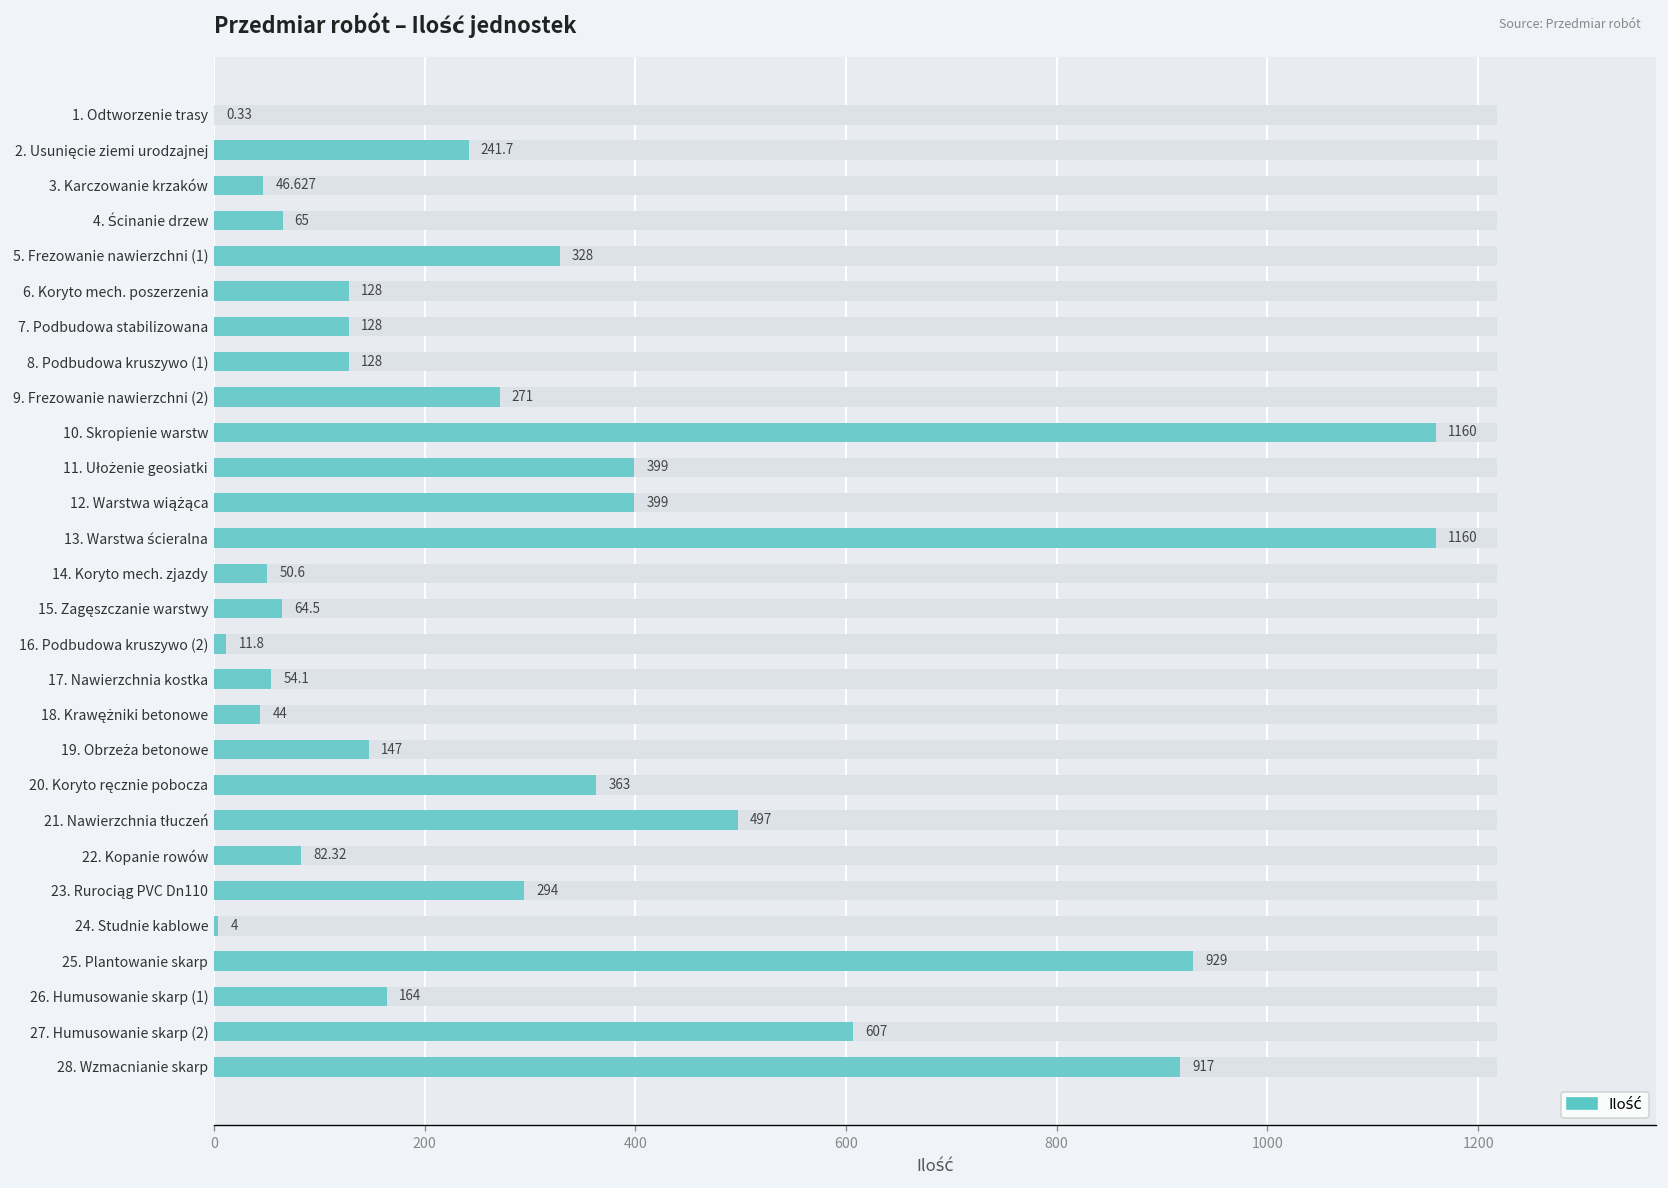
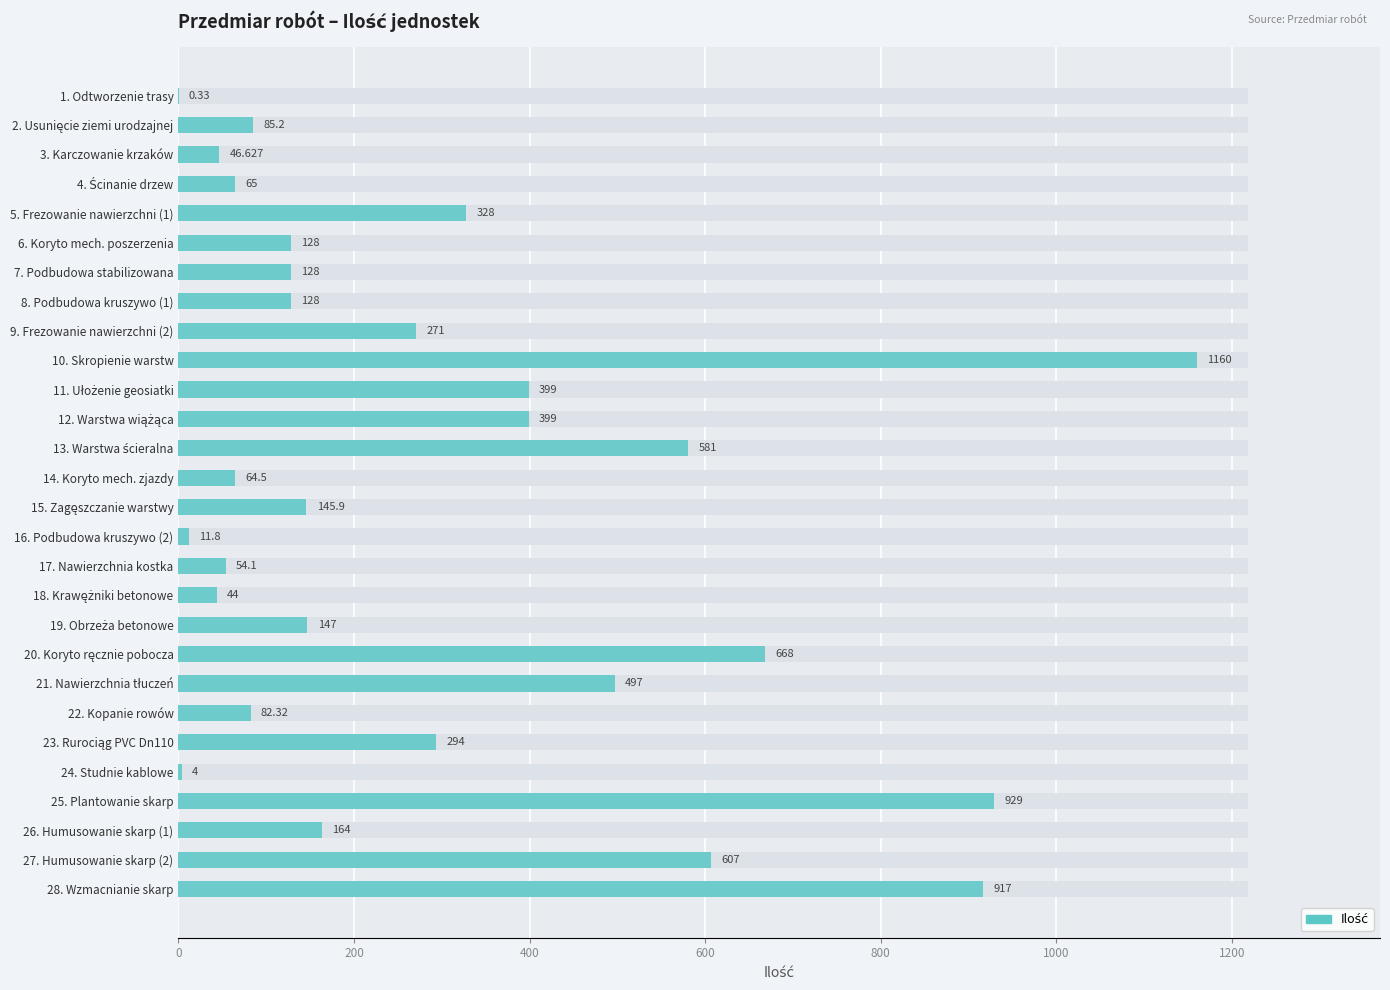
Ilość, 2. Usunięcie ziemi urodzajnej: 241.7 -> 85.2
Ilość, 13. Warstwa ścieralna: 1160 -> 581
Ilość, 14. Koryto mech. zjazdy: 50.6 -> 64.5
Ilość, 15. Zagęszczanie warstwy: 64.5 -> 145.9
Ilość, 20. Koryto ręcznie pobocza: 363 -> 668
